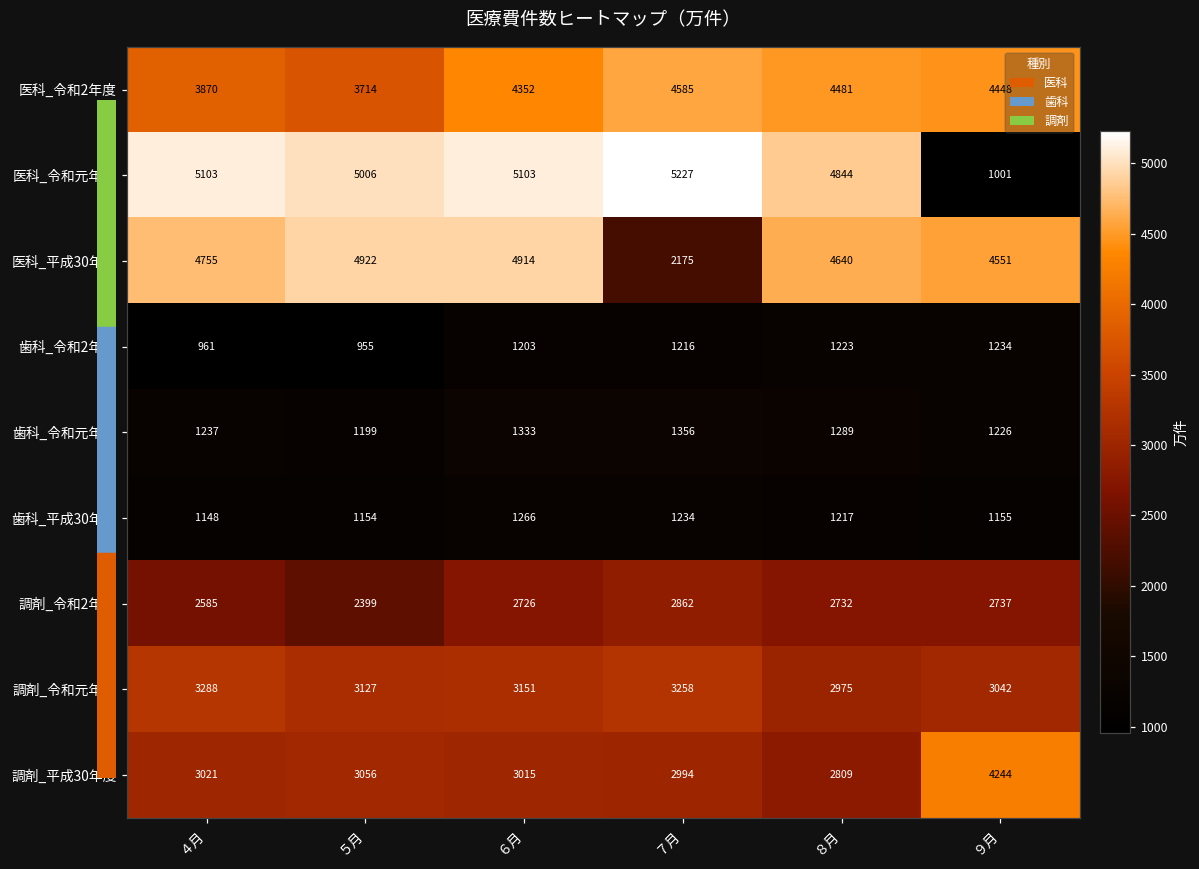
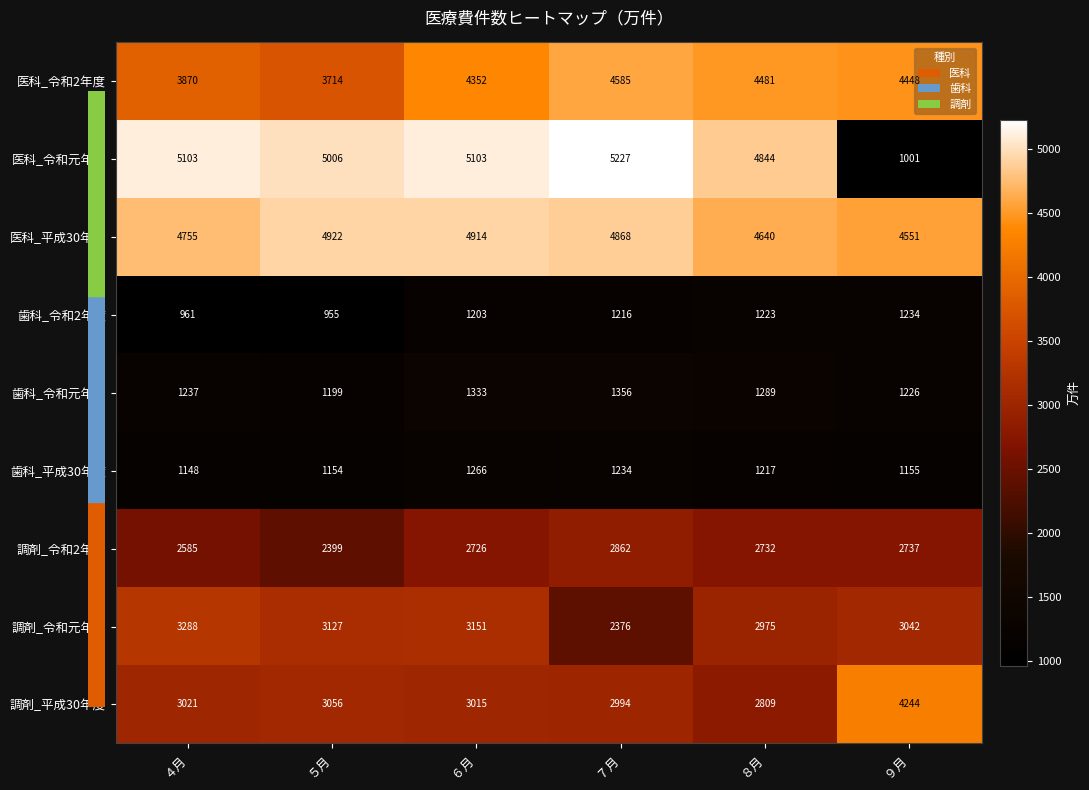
医科_平成30年度, ７月: 2175 -> 4868
調剤_令和元年度, ７月: 3258 -> 2376
